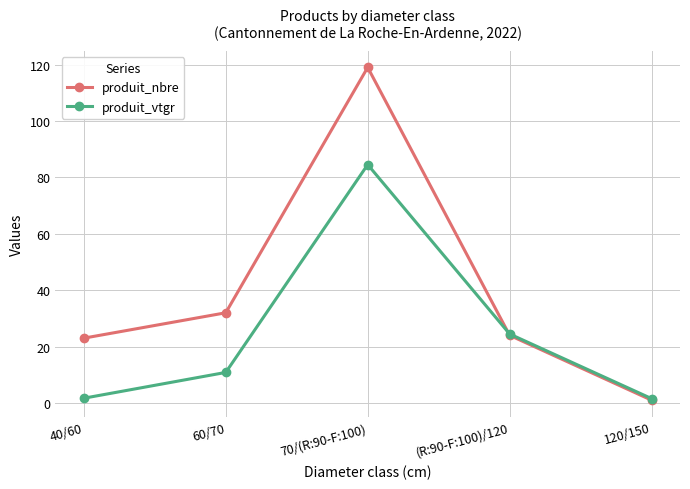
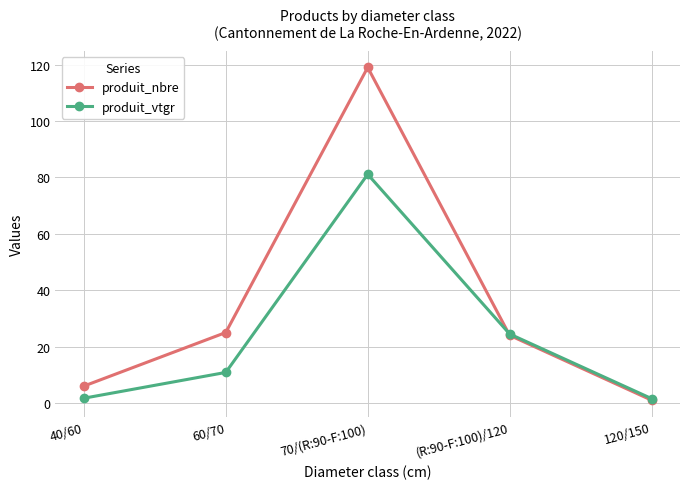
produit_nbre, 40/60: 23 -> 6
produit_nbre, 60/70: 32 -> 25
produit_vtgr, 70/(R:90-F:100): 85 -> 81
